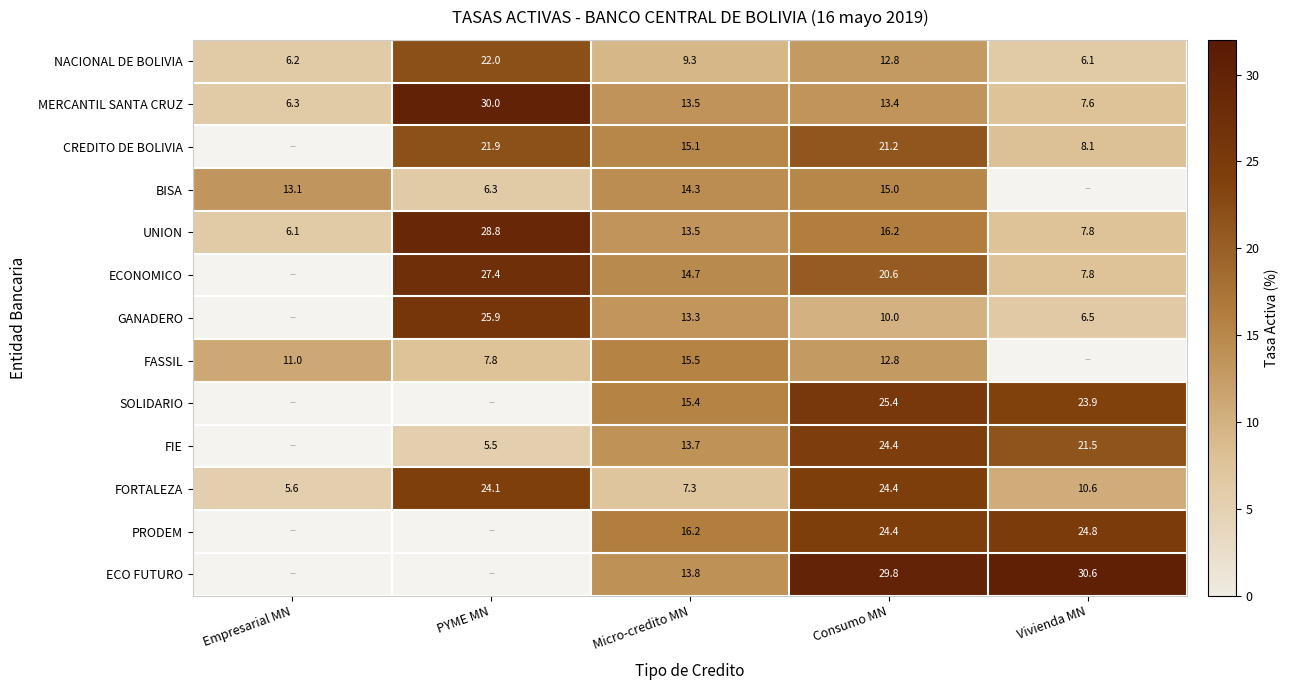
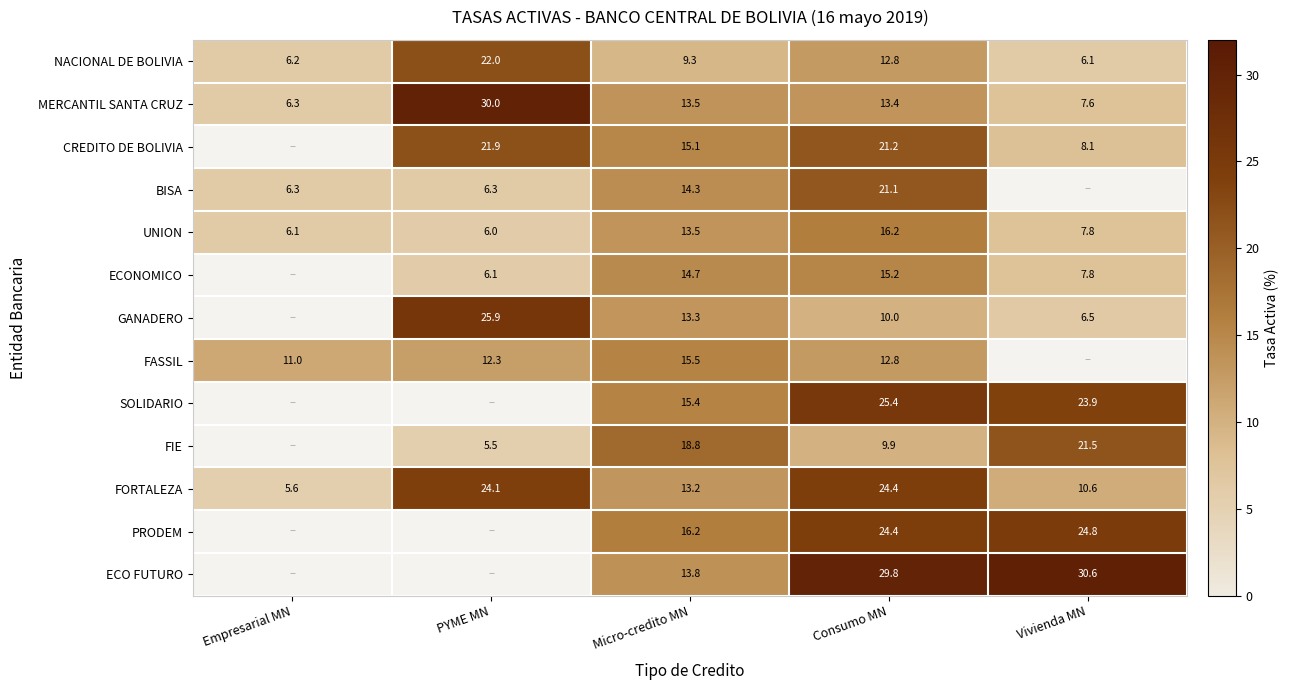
BISA, Empresarial MN: 13.1 -> 6.3
BISA, Consumo MN: 15.0 -> 21.1
UNION, PYME MN: 28.8 -> 6.0
ECONOMICO, PYME MN: 27.4 -> 6.1
ECONOMICO, Consumo MN: 20.6 -> 15.2
FASSIL, PYME MN: 7.8 -> 12.3
FIE, Micro-credito MN: 13.7 -> 18.8
FIE, Consumo MN: 24.4 -> 9.9
FORTALEZA, Micro-credito MN: 7.3 -> 13.2
